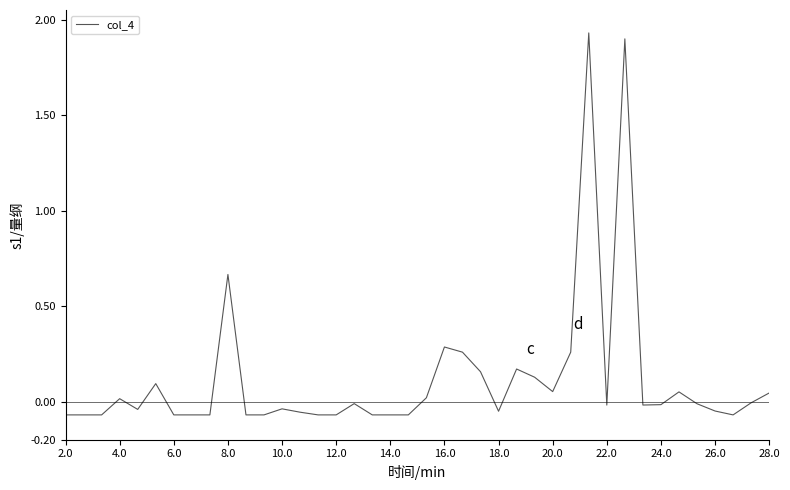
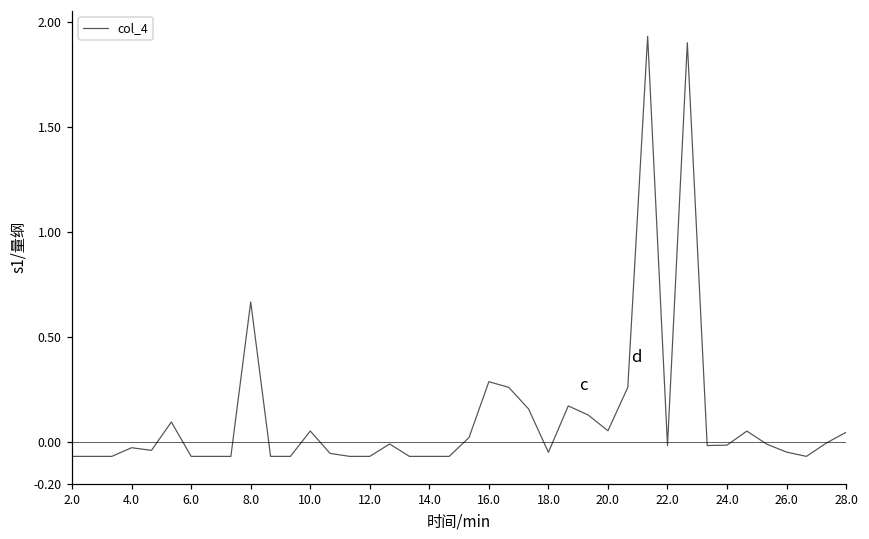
4.0: 0.01 -> -0.03
10.0: -0.04 -> 0.05
